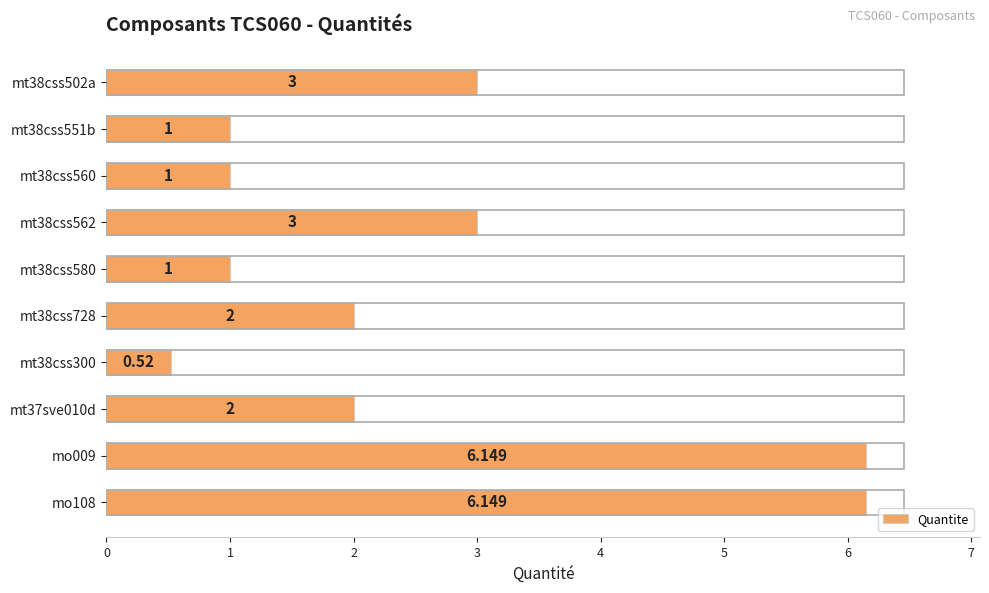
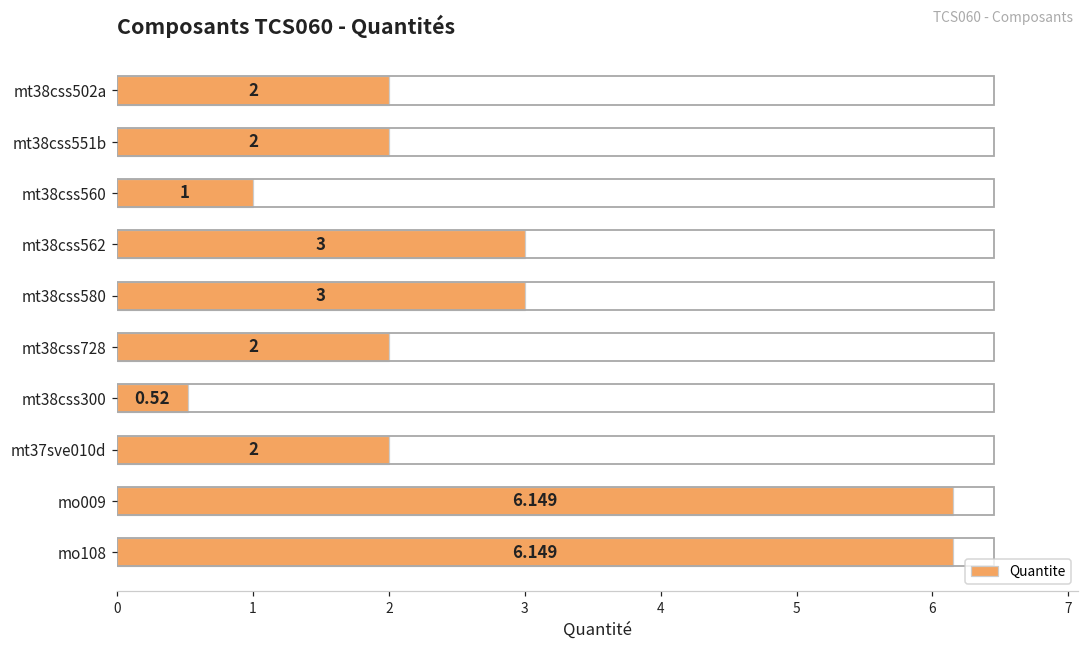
mt38css502a: 3 -> 2
mt38css551b: 1 -> 2
mt38css580: 1 -> 3
